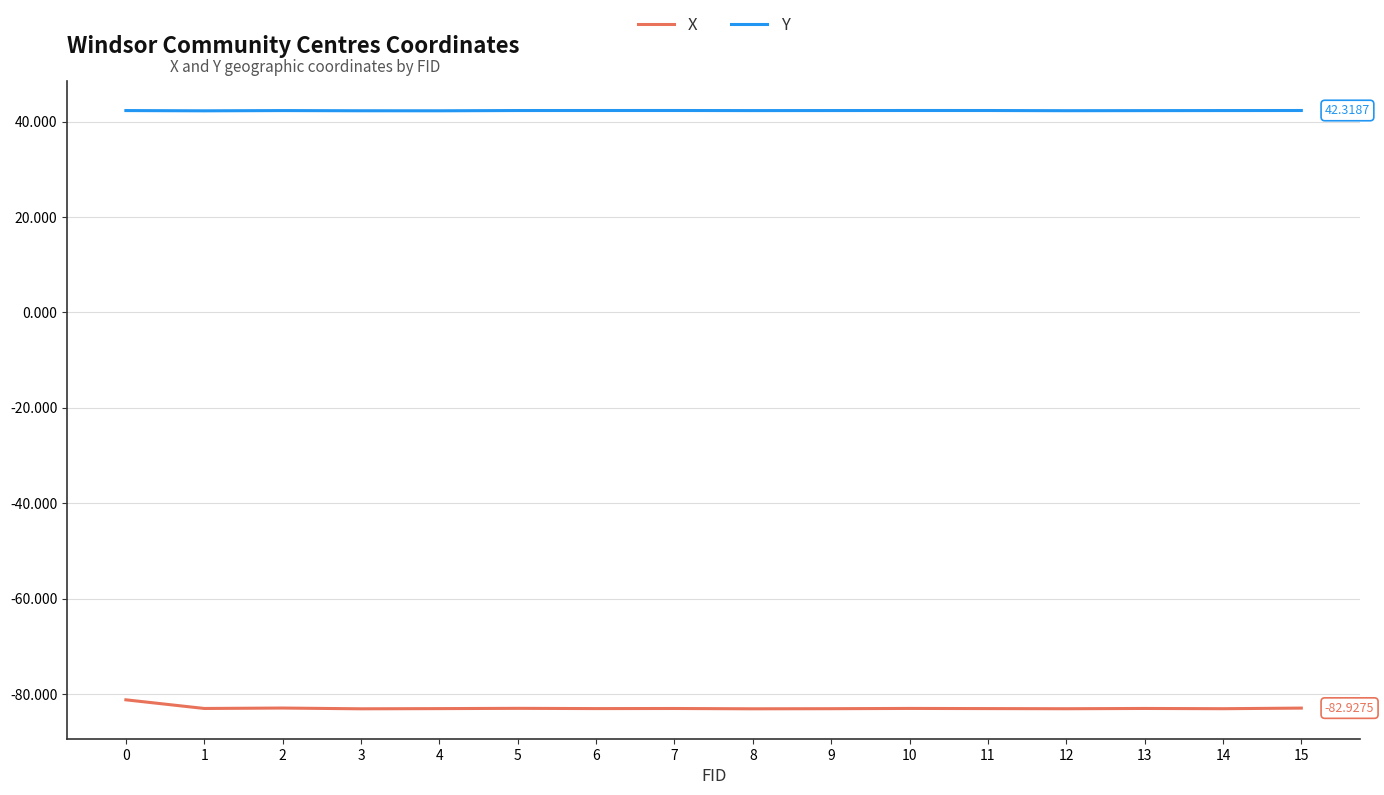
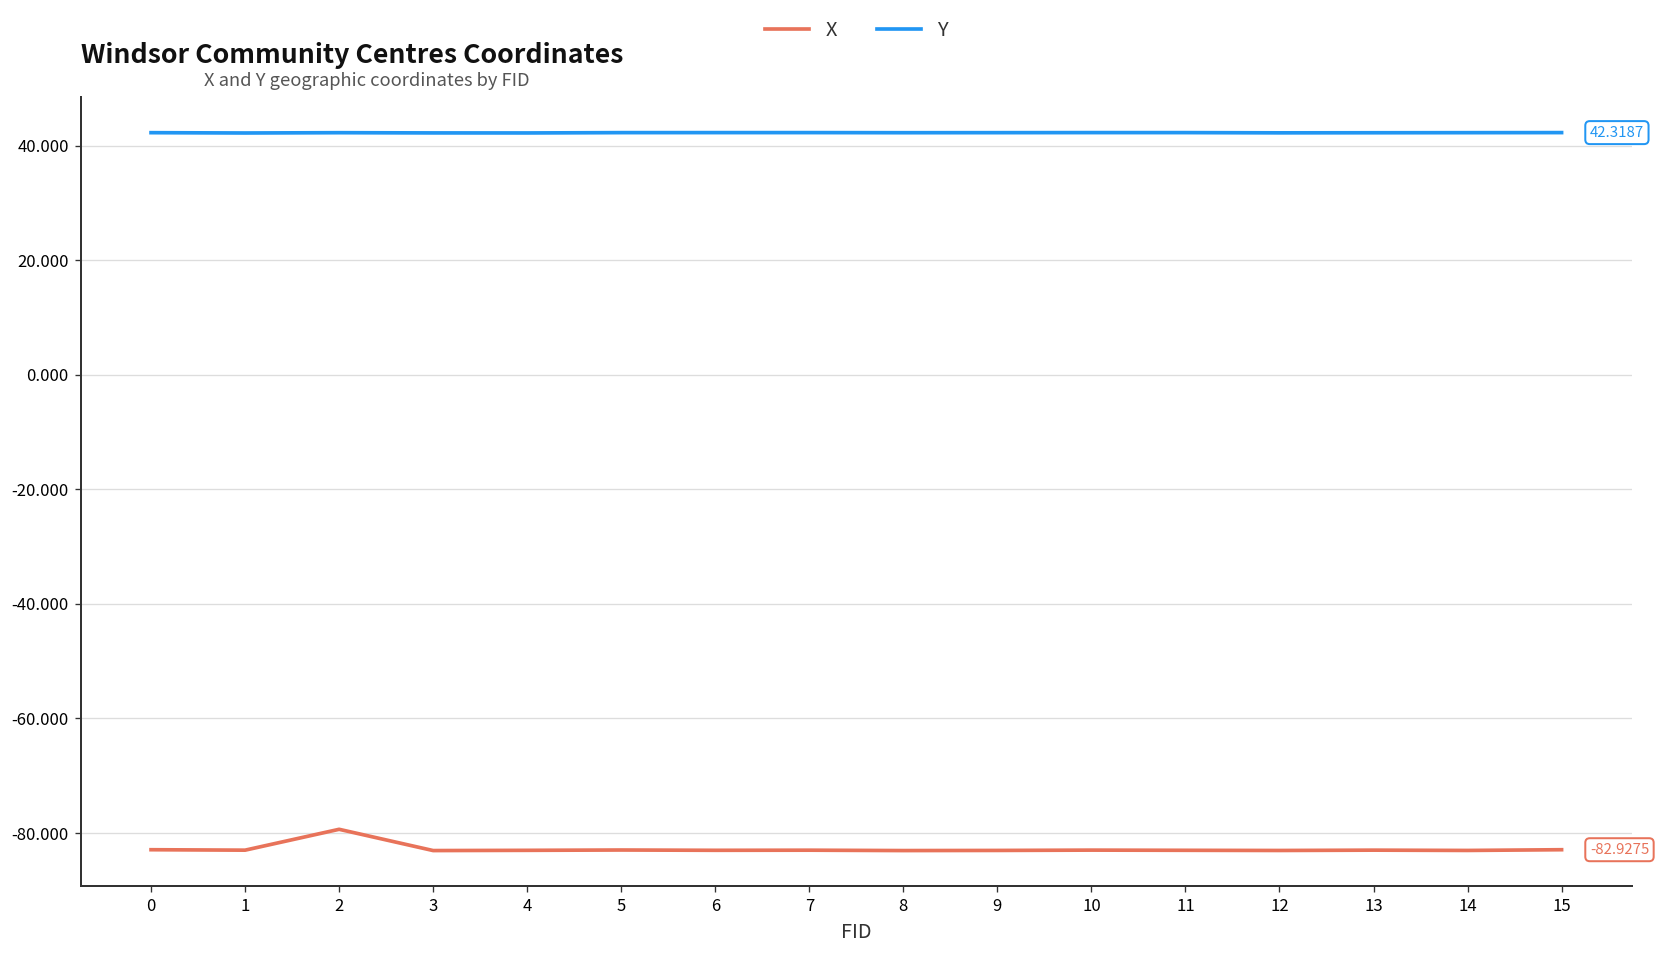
X, 0: -81 -> -83
X, 2: -83 -> -79
